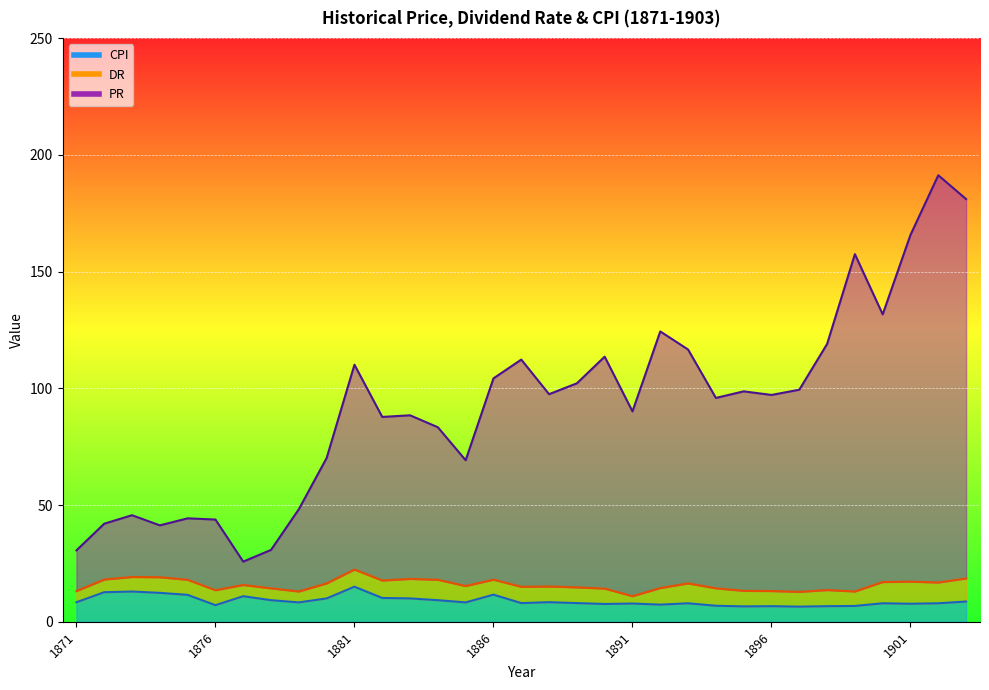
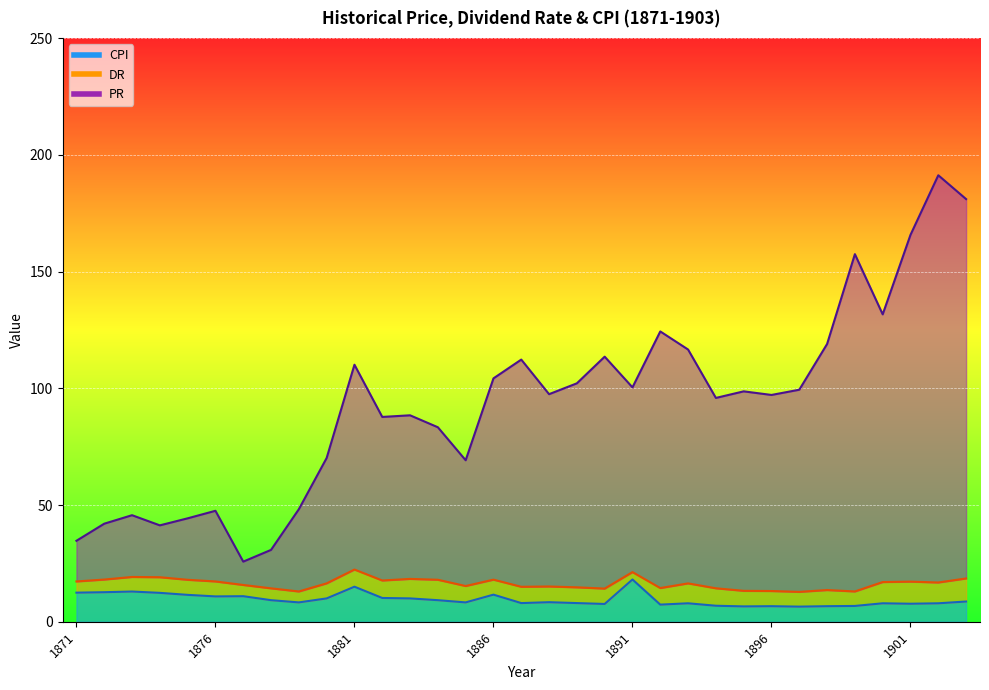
CPI, 1871: 8 -> 12
CPI, 1876: 7 -> 11
CPI, 1891: 8 -> 18
